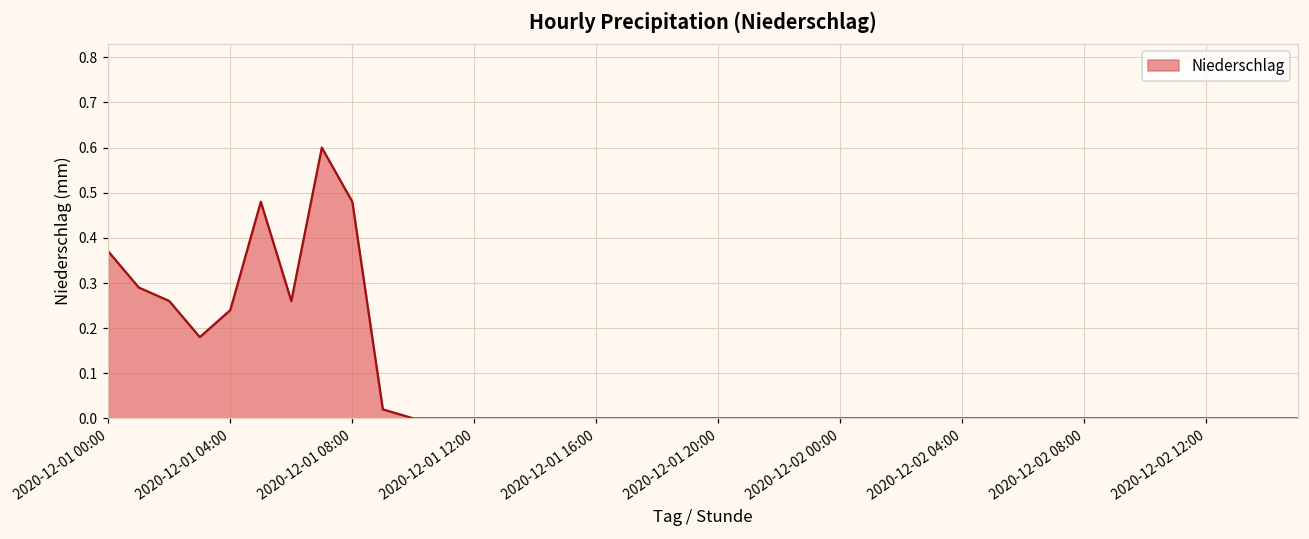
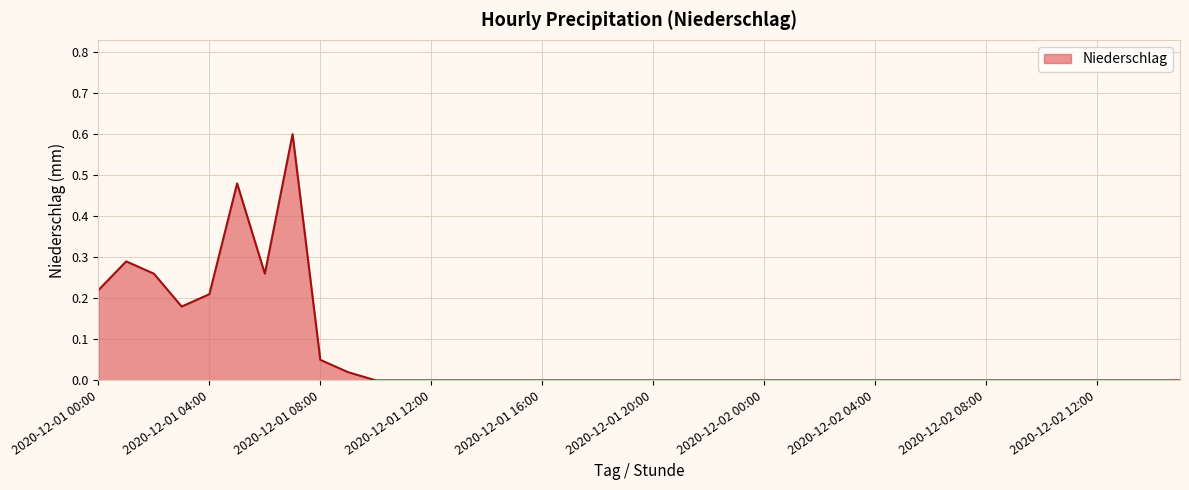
2020-12-01 00:00: 0.37 -> 0.22
2020-12-01 04:00: 0.24 -> 0.21
2020-12-01 08:00: 0.48 -> 0.05
